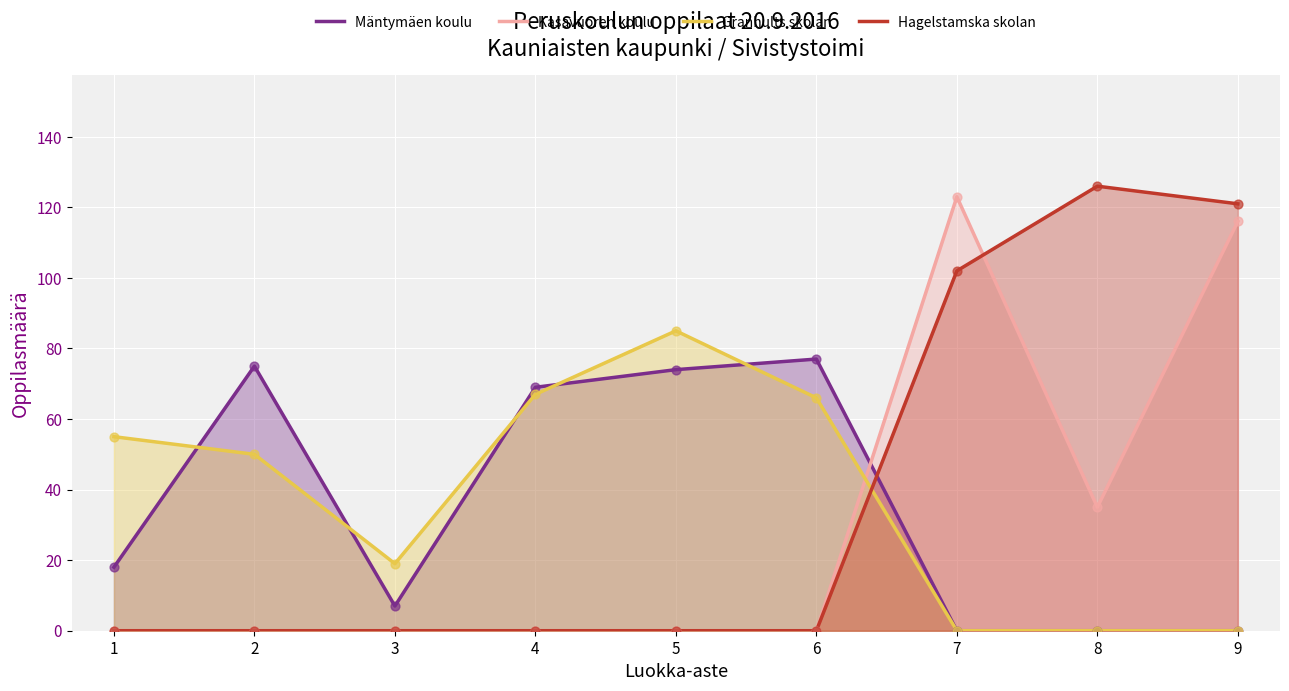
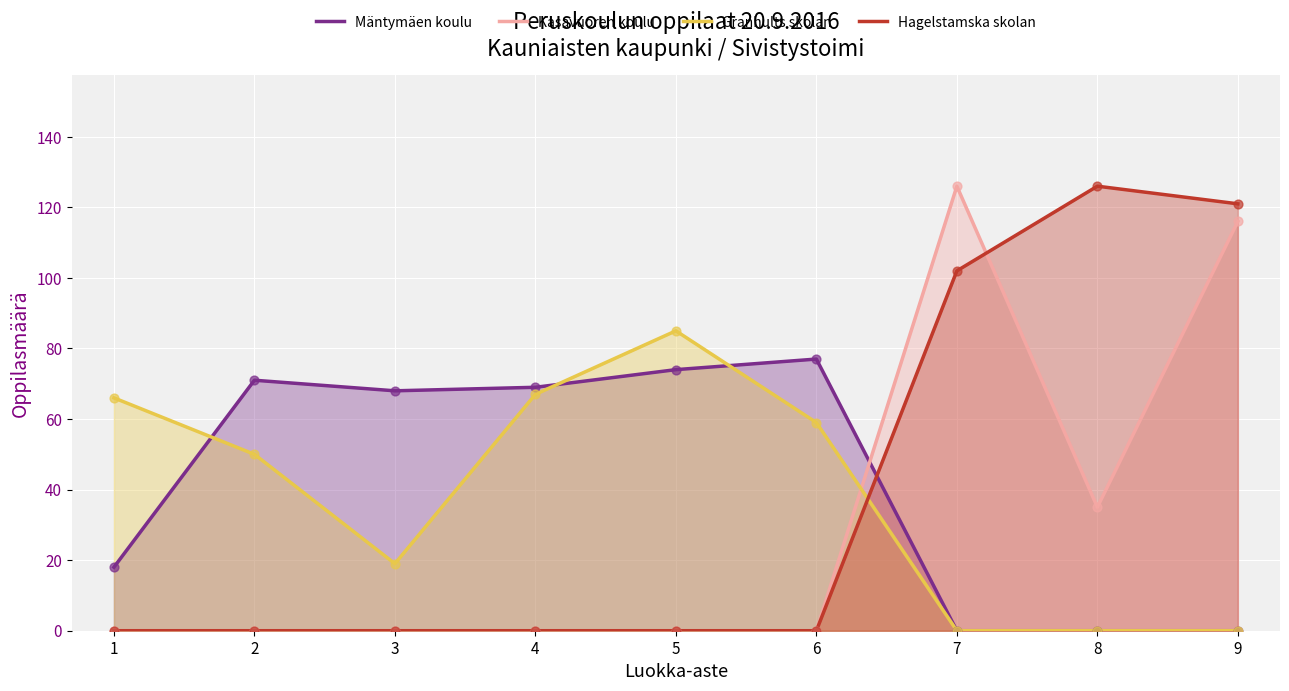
Granhults skolan, 1: 55 -> 66
Mäntymäen koulu, 2: 75 -> 71
Mäntymäen koulu, 3: 7 -> 68
Granhults skolan, 6: 66 -> 59
Kasavuoren koulu, 7: 123 -> 126
